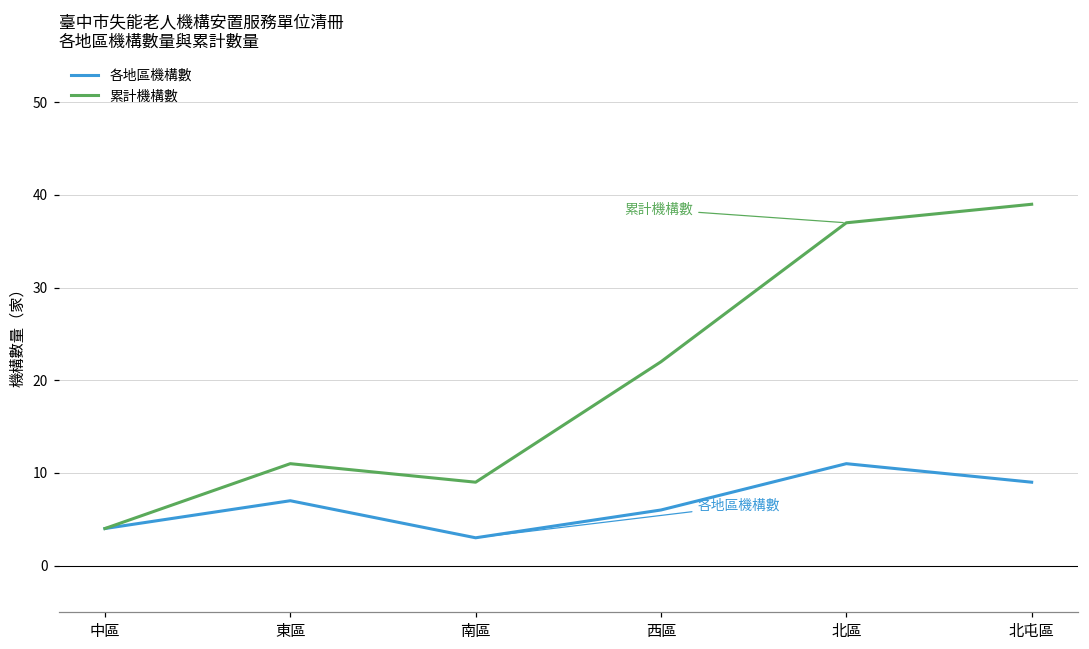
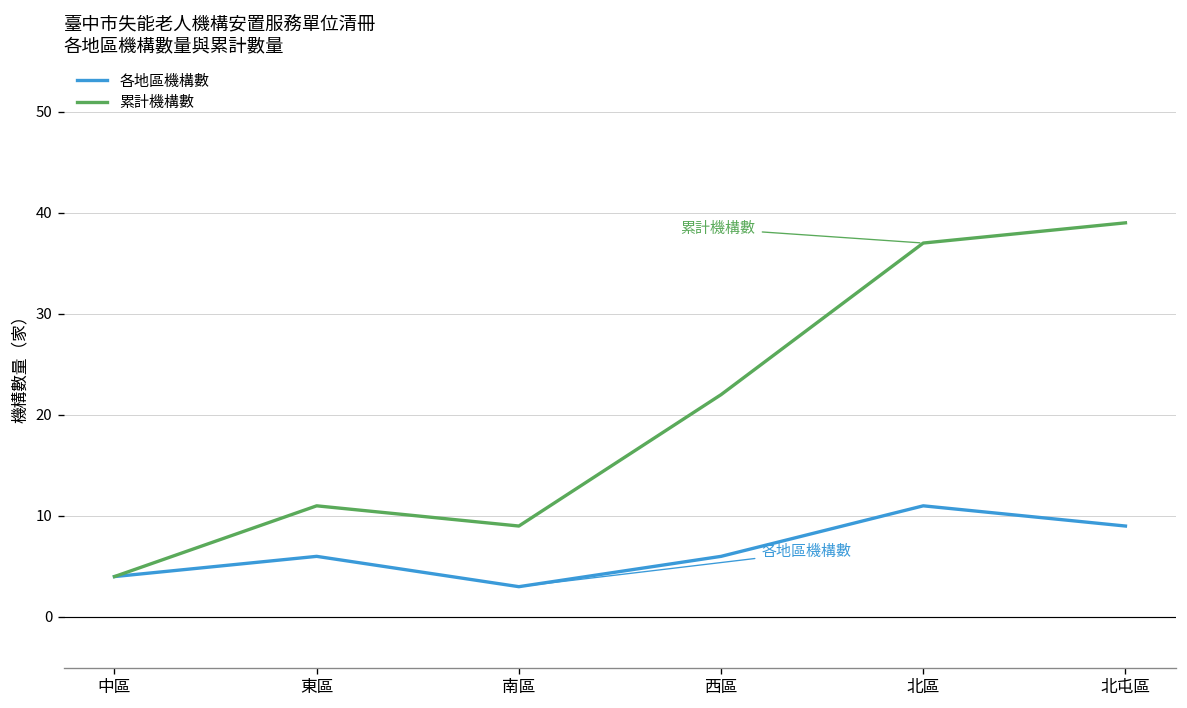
各地區機構數, 東區: 7 -> 6
